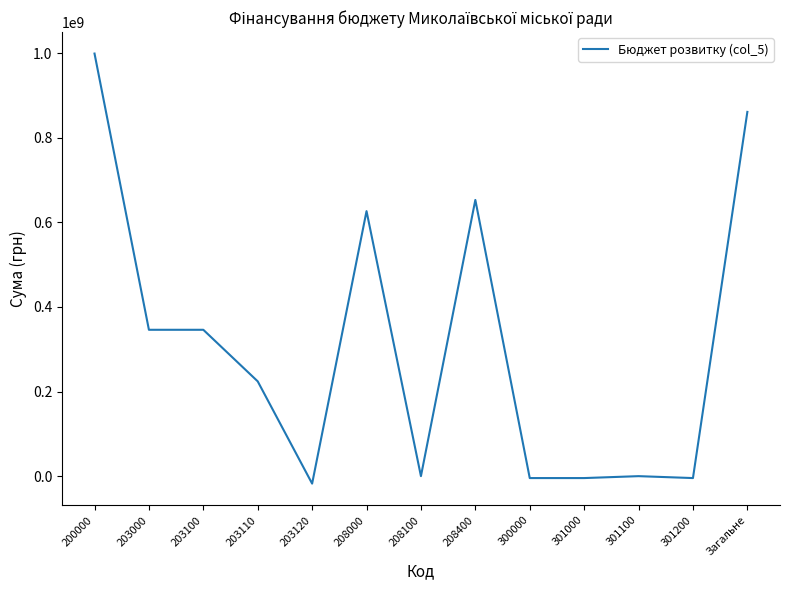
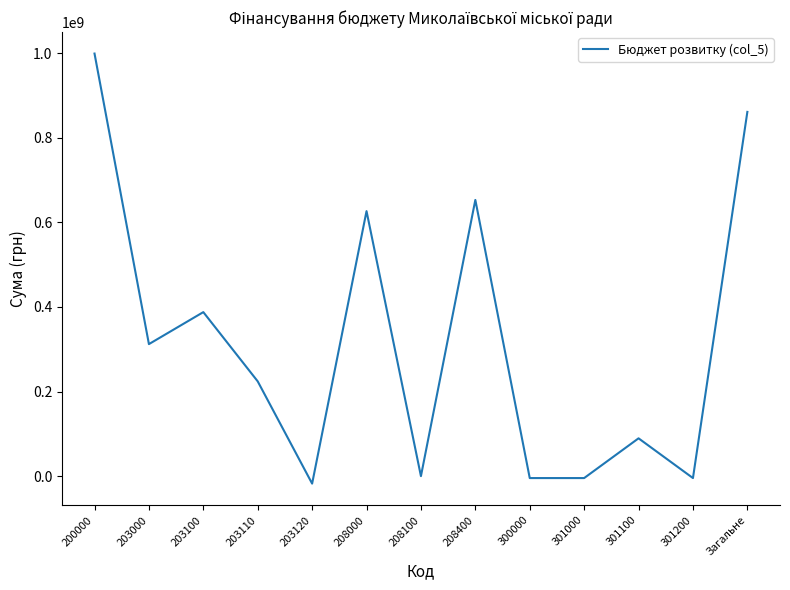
203000: 350000000 -> 310000000
203100: 350000000 -> 390000000
301100: 0 -> 90000000
